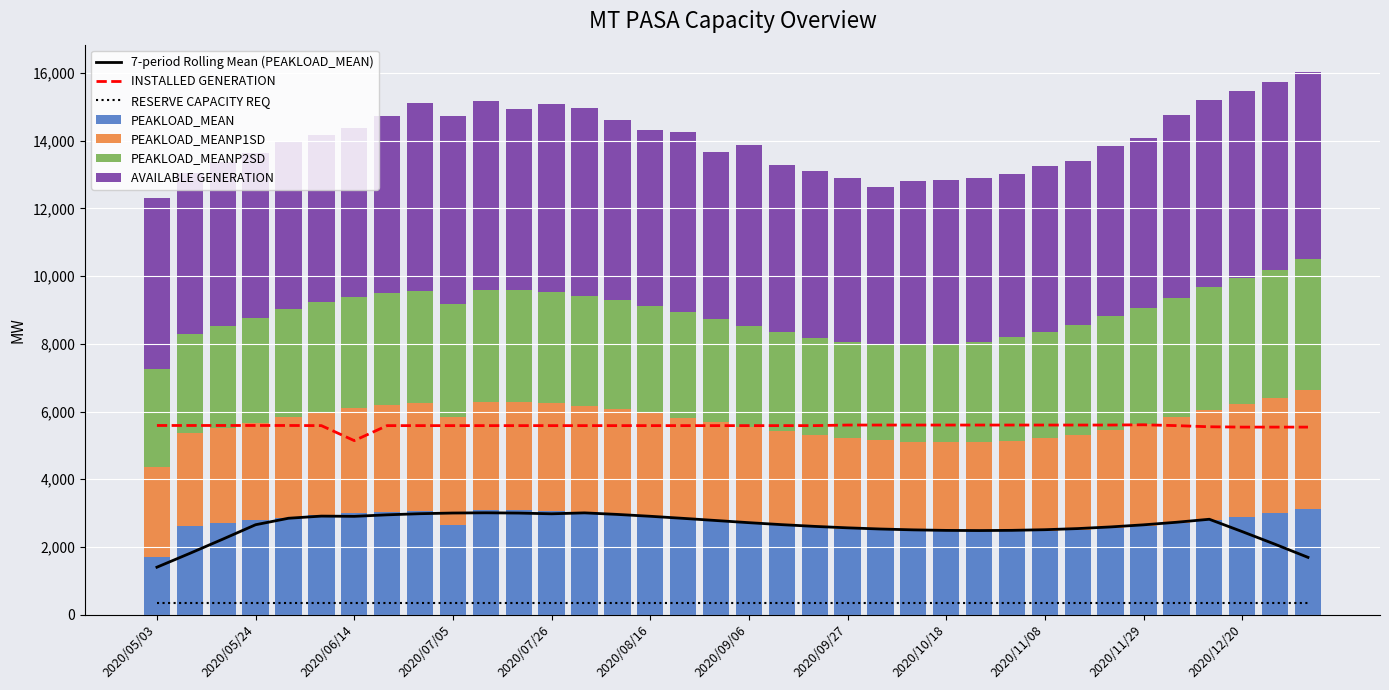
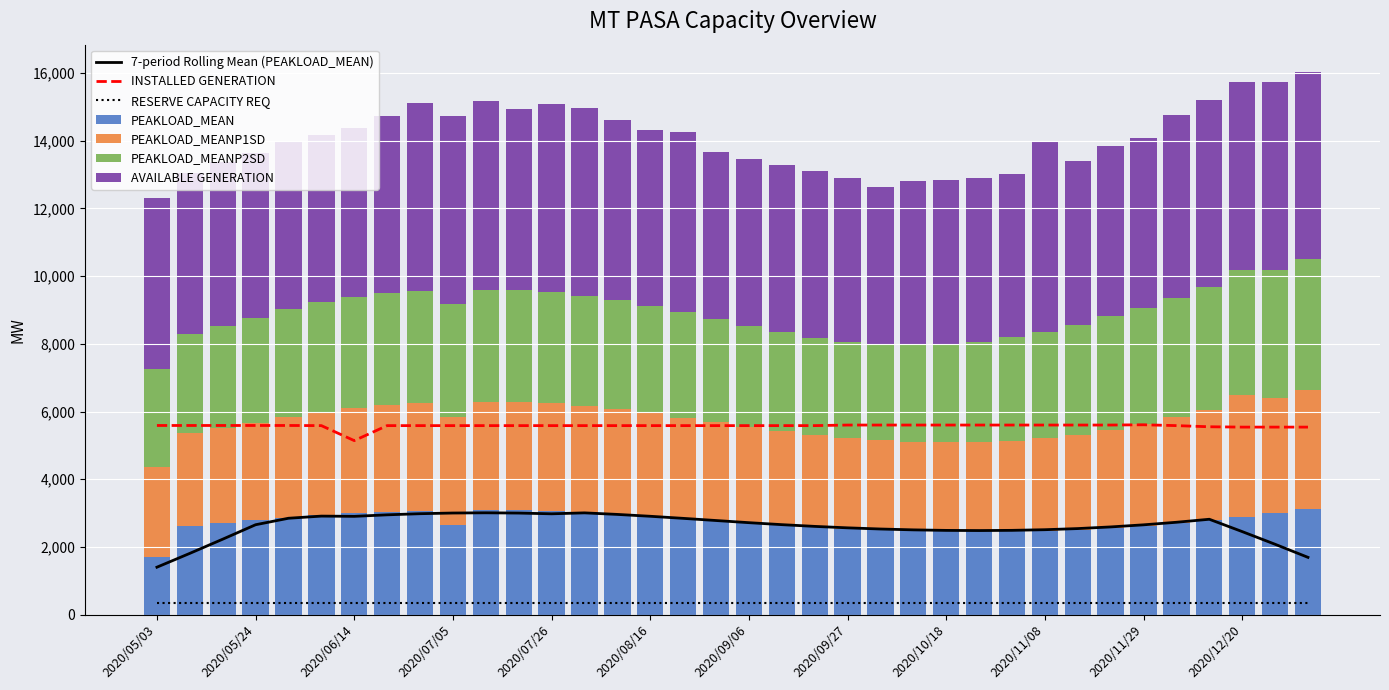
AVAILABLE GENERATION, 2020/09/06: 5,400 -> 4,900
AVAILABLE GENERATION, 2020/11/08: 4,900 -> 5,600
PEAKLOAD_MEANP1SD, 2020/12/20: 3,300 -> 3,600
